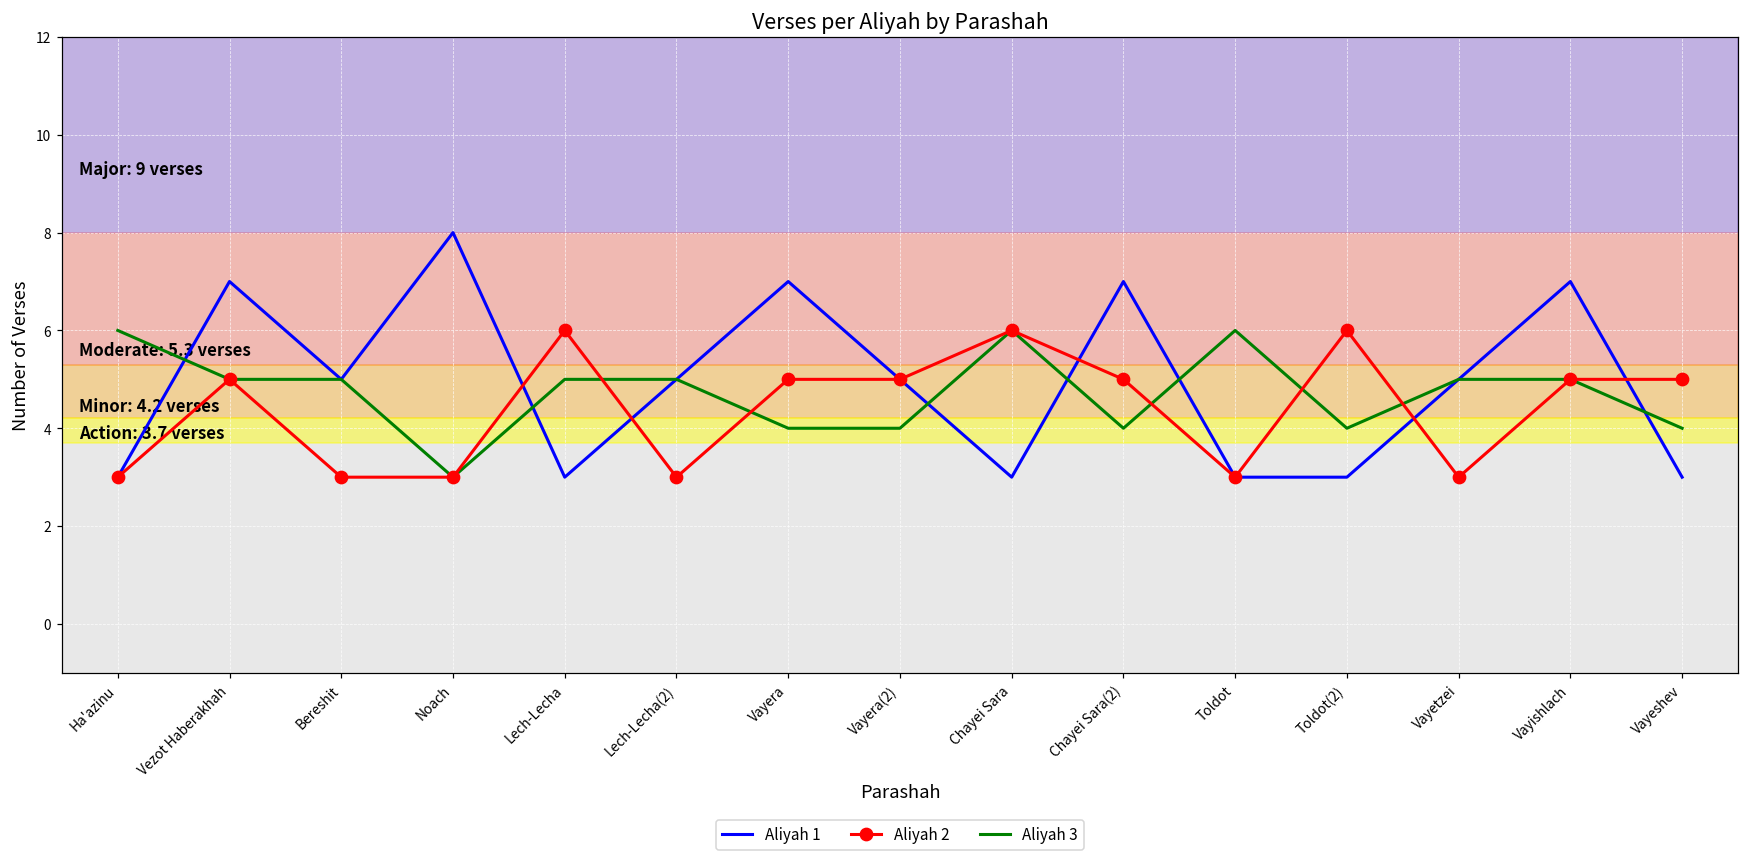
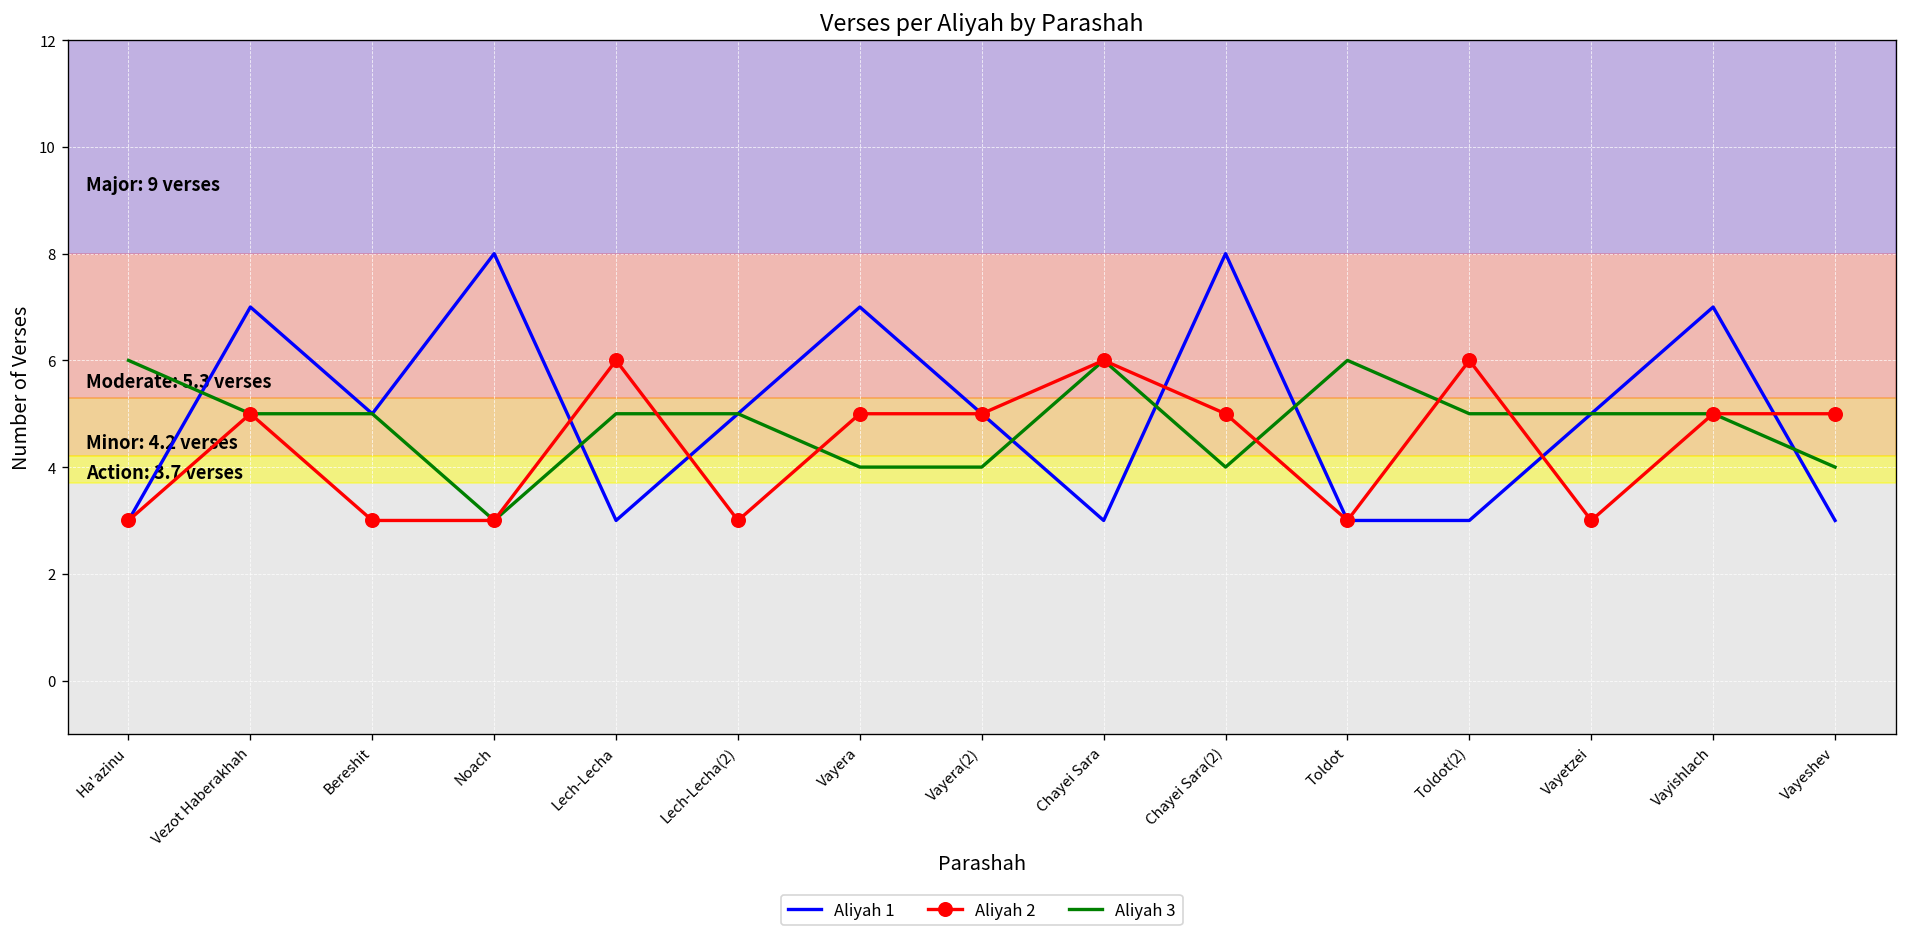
Aliyah 1, Chayei Sara(2): 7 -> 8
Aliyah 3, Toldot(2): 4 -> 5
